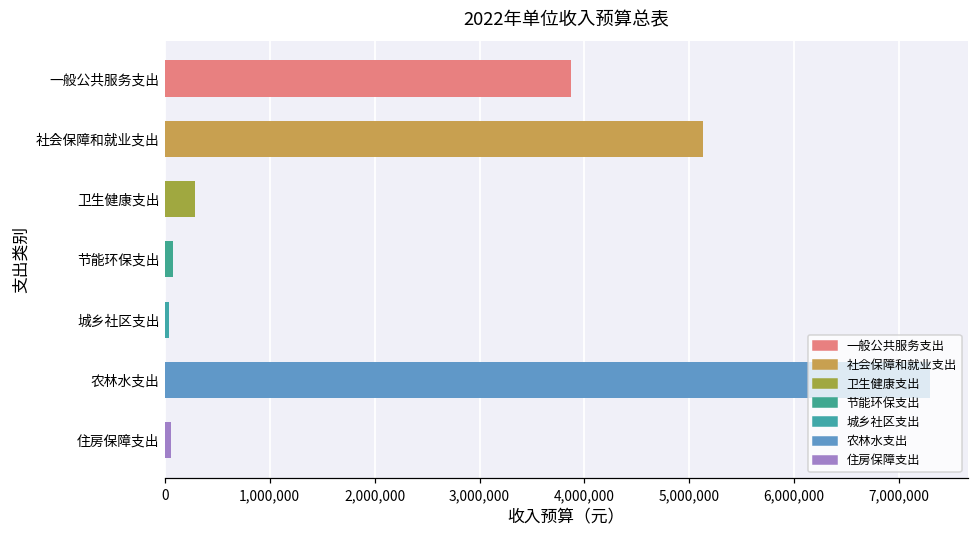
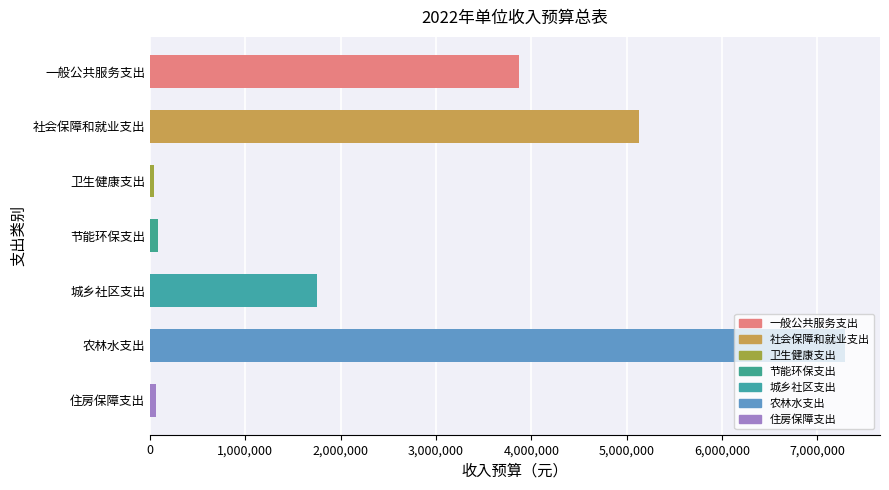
卫生健康支出: 300,000 -> 0
城乡社区支出: 0 -> 1,700,000
